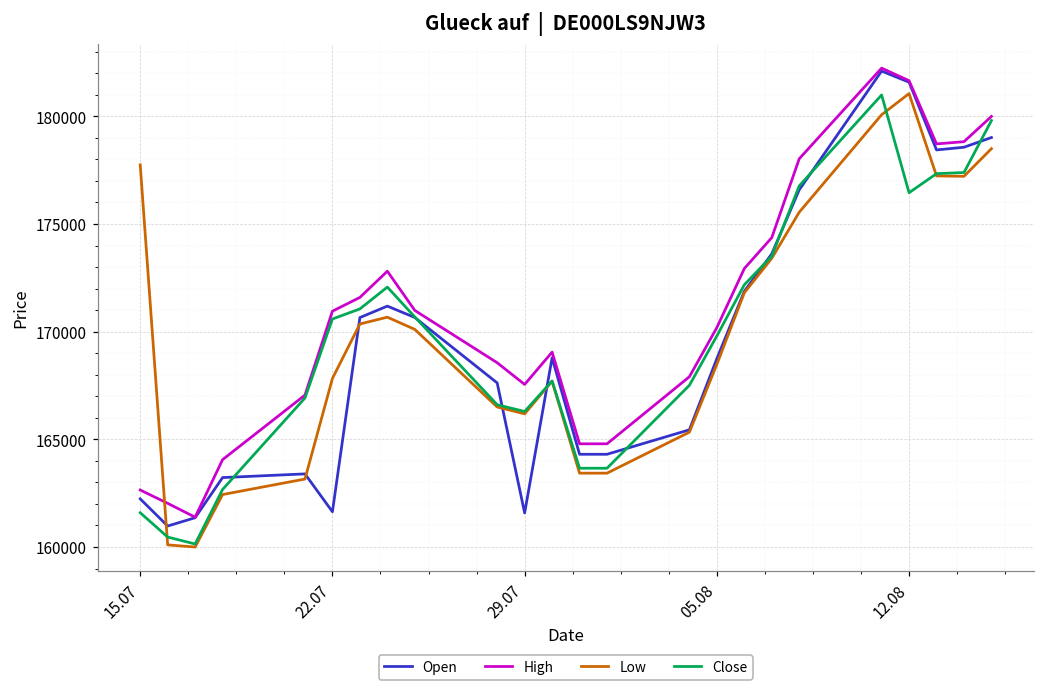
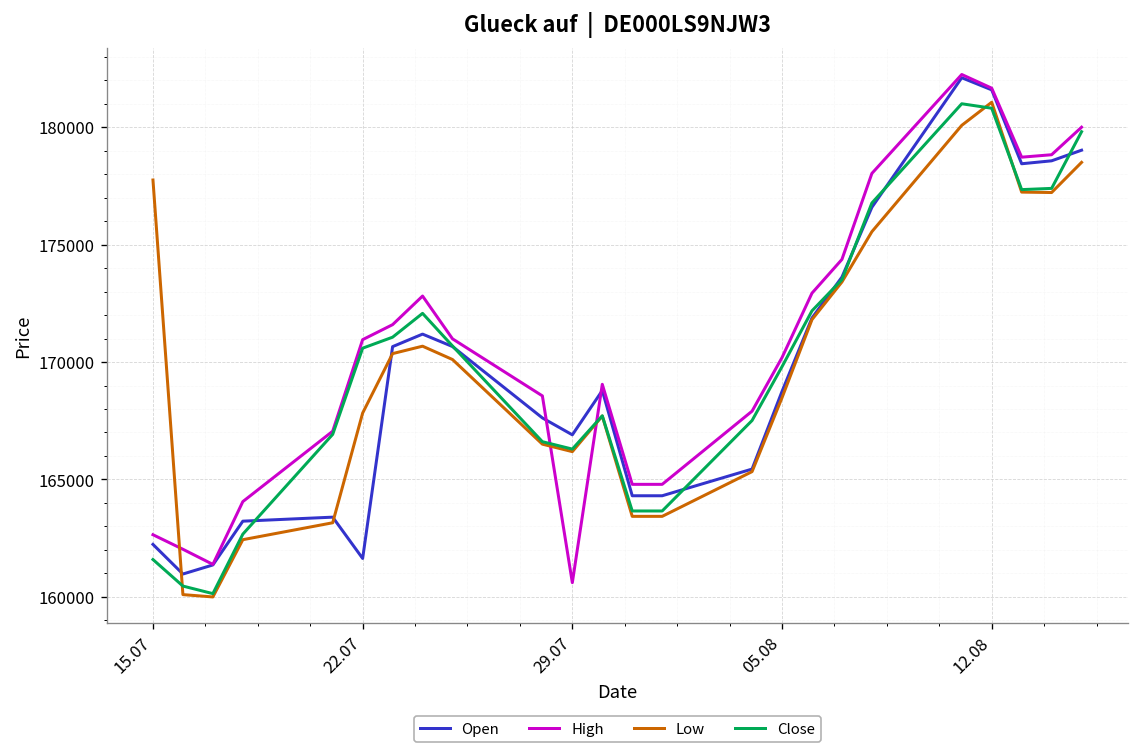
Open, 29.07: 161600 -> 166900
High, 29.07: 167500 -> 160600
Close, 12.08: 176500 -> 180800
